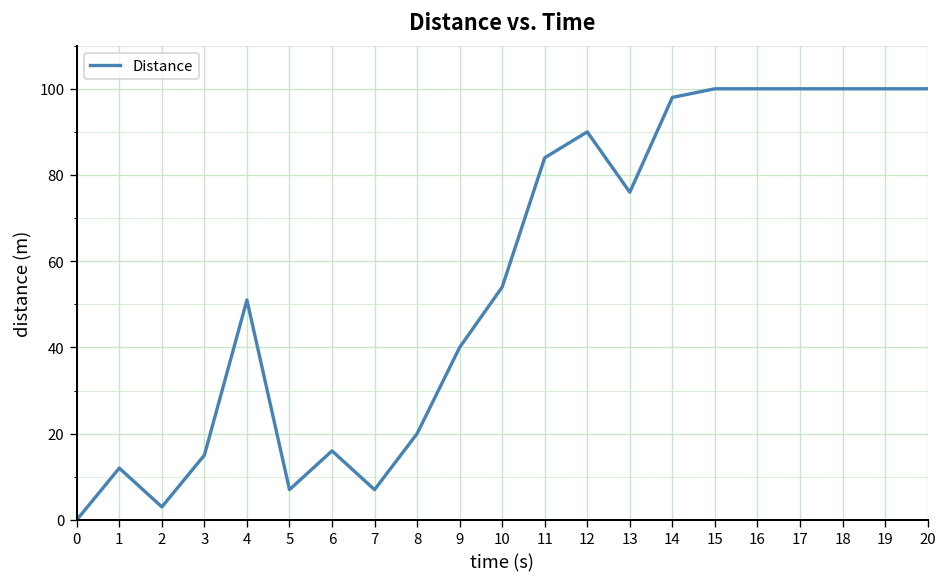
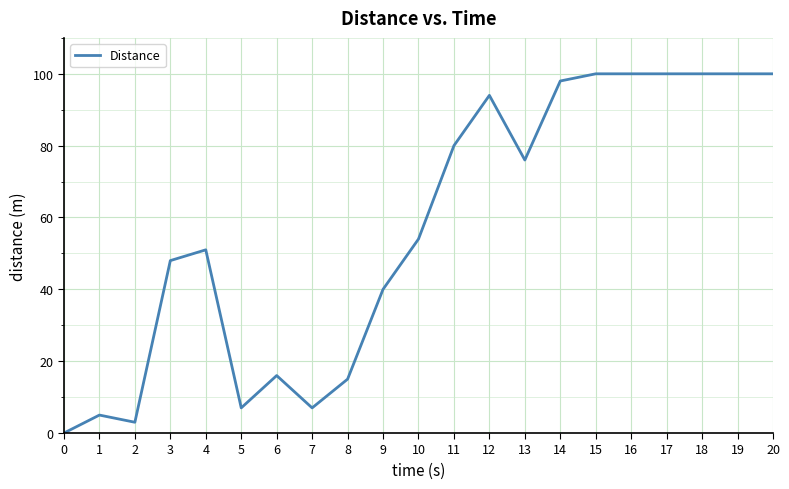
1: 12 -> 5
3: 15 -> 48
8: 20 -> 15
11: 84 -> 80
12: 90 -> 94
